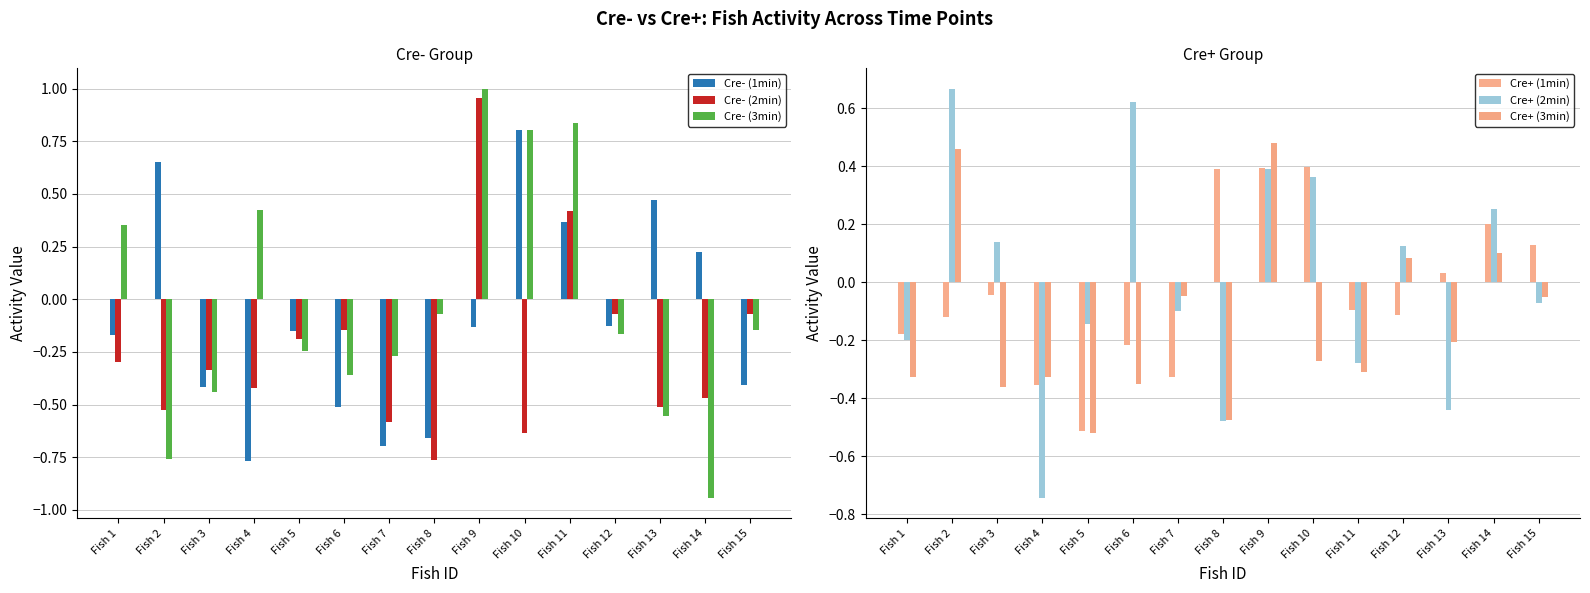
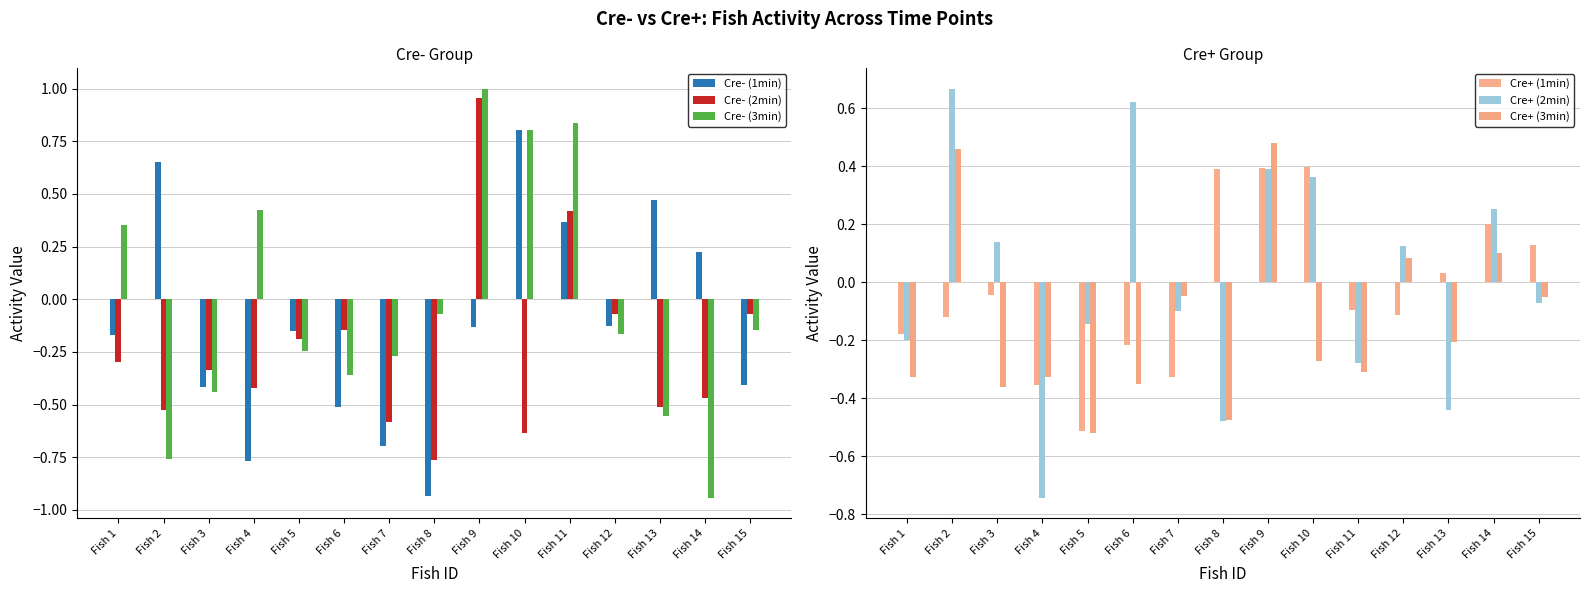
Cre- Group, Cre- (1min), Fish 8: -0.66 -> -0.93
